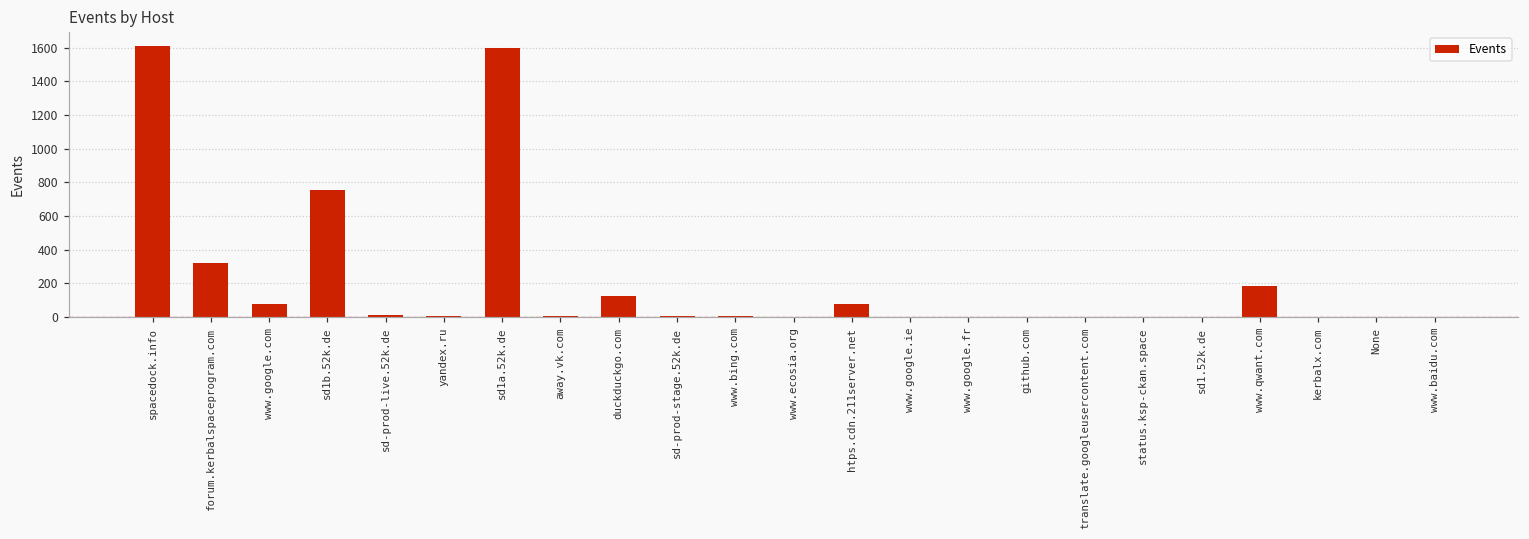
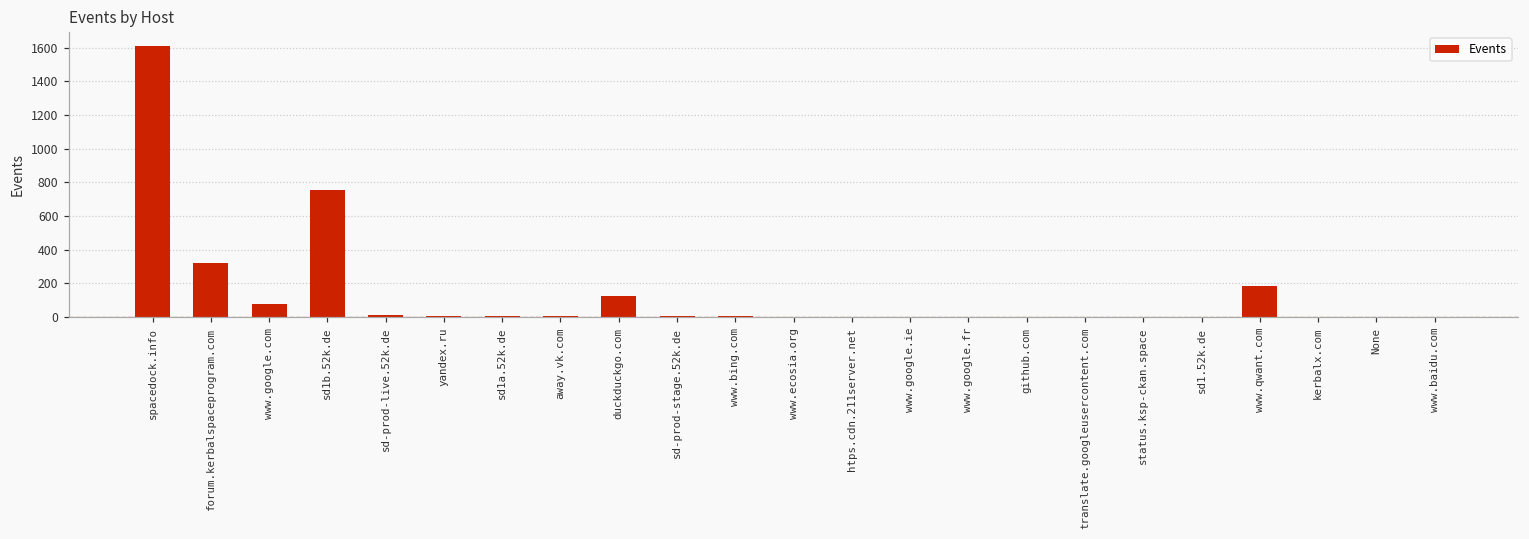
sd1a.52k.de: 1600 -> 10
htps.cdn.211server.net: 80 -> 0
